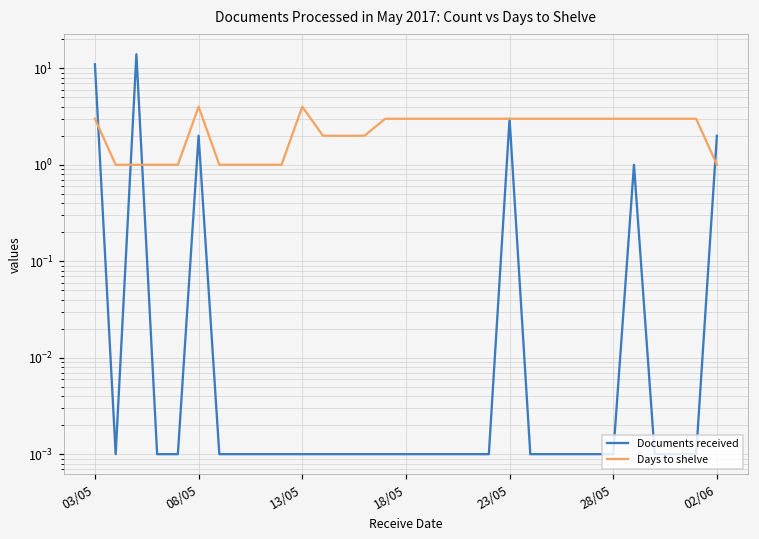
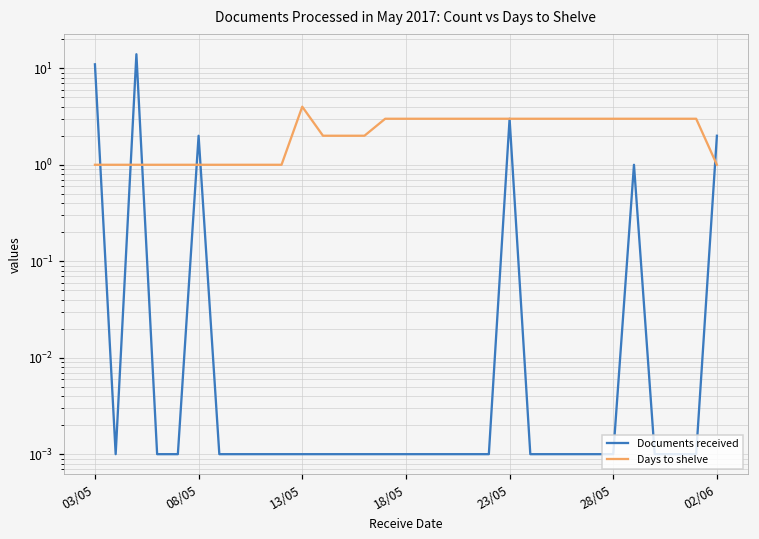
Days to shelve, 03/05: 3 -> 1
Days to shelve, 08/05: 4 -> 1
